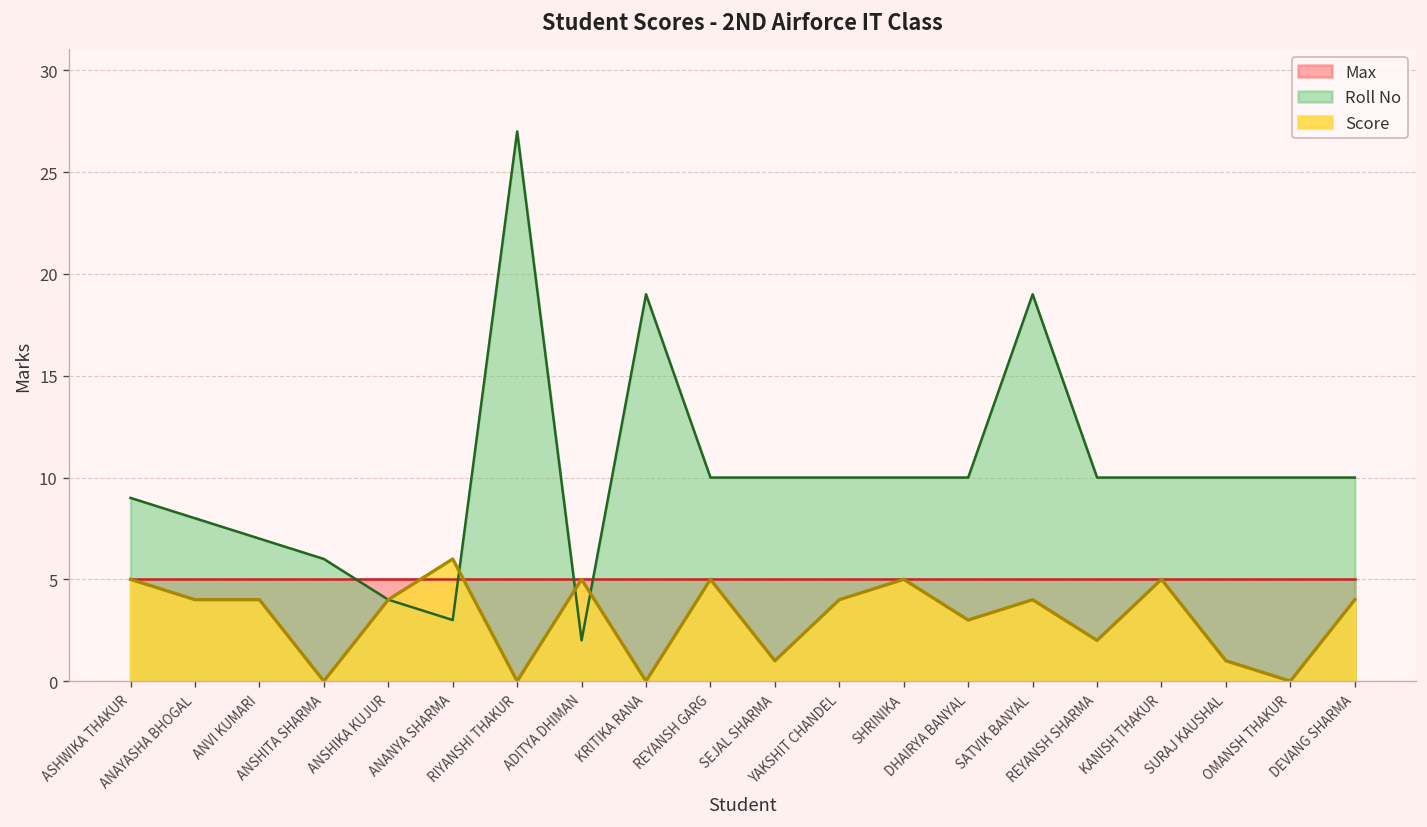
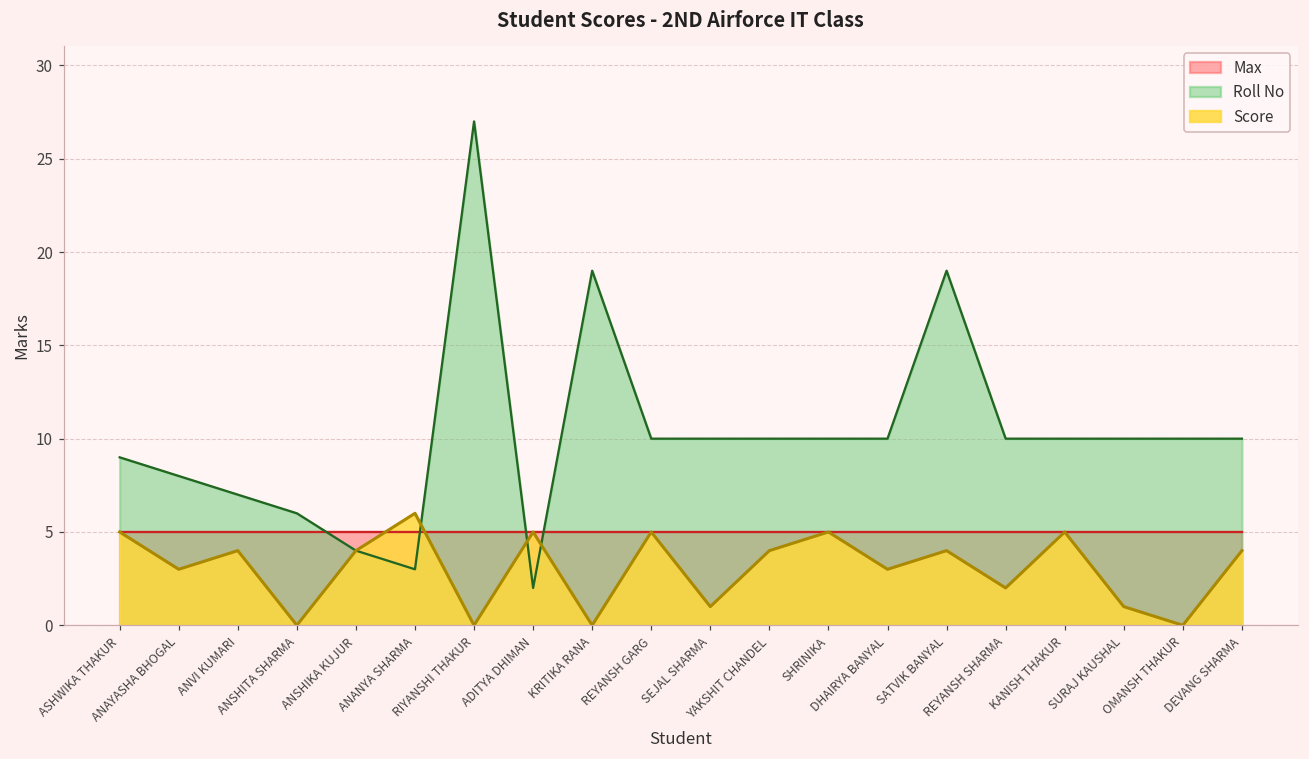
Score, ANAYASHA BHOGAL: 4 -> 3
